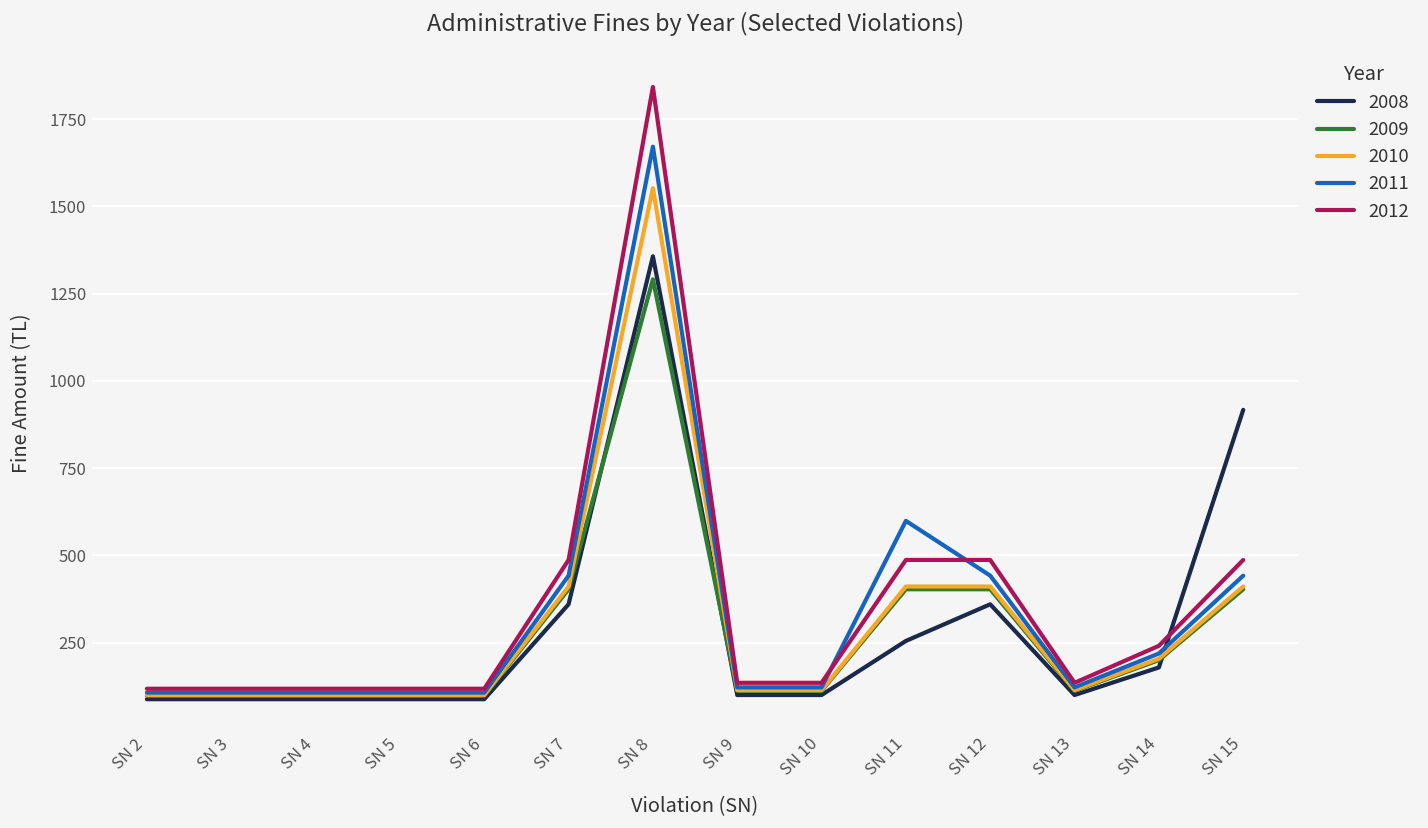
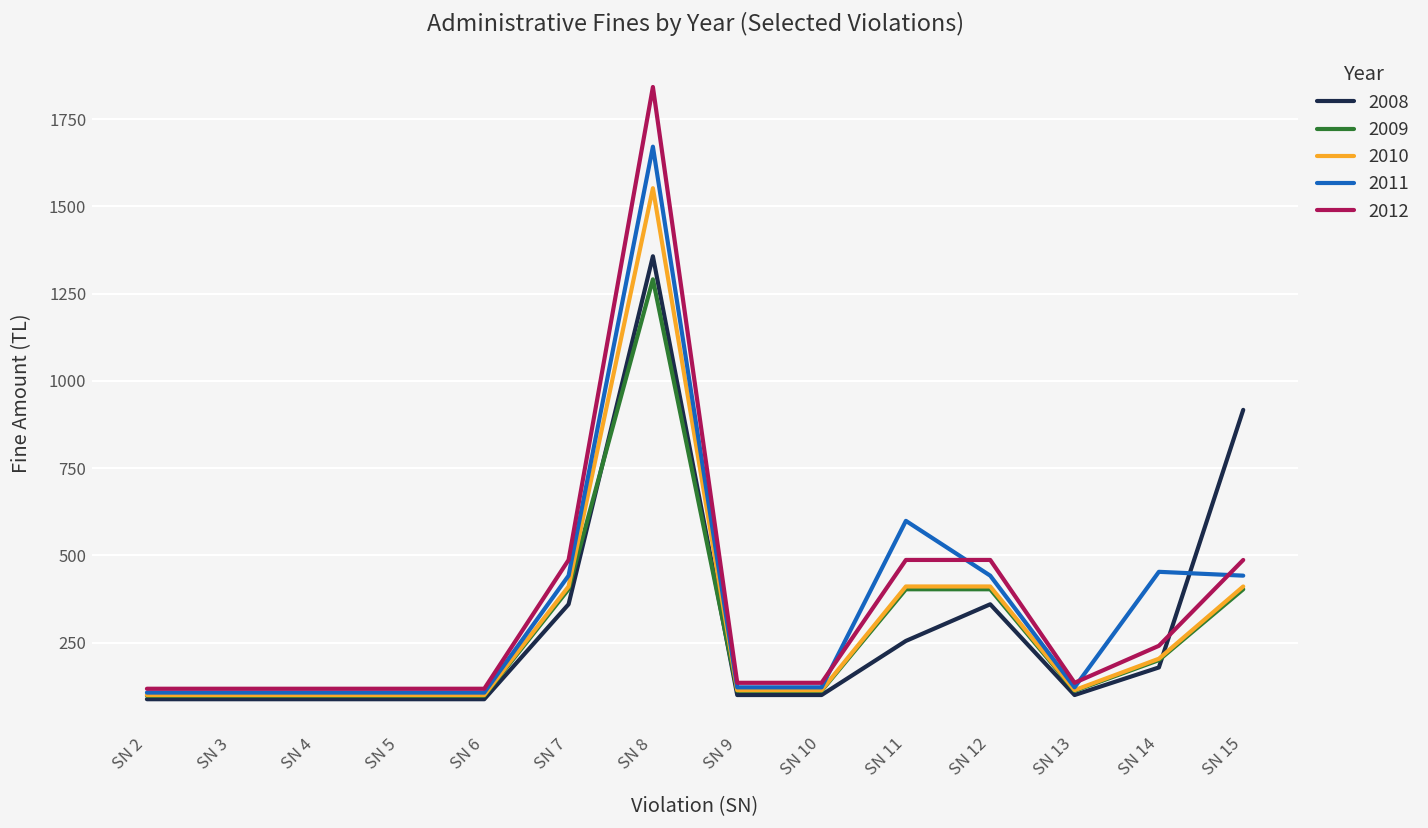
2011, SN 14: 220 -> 450
